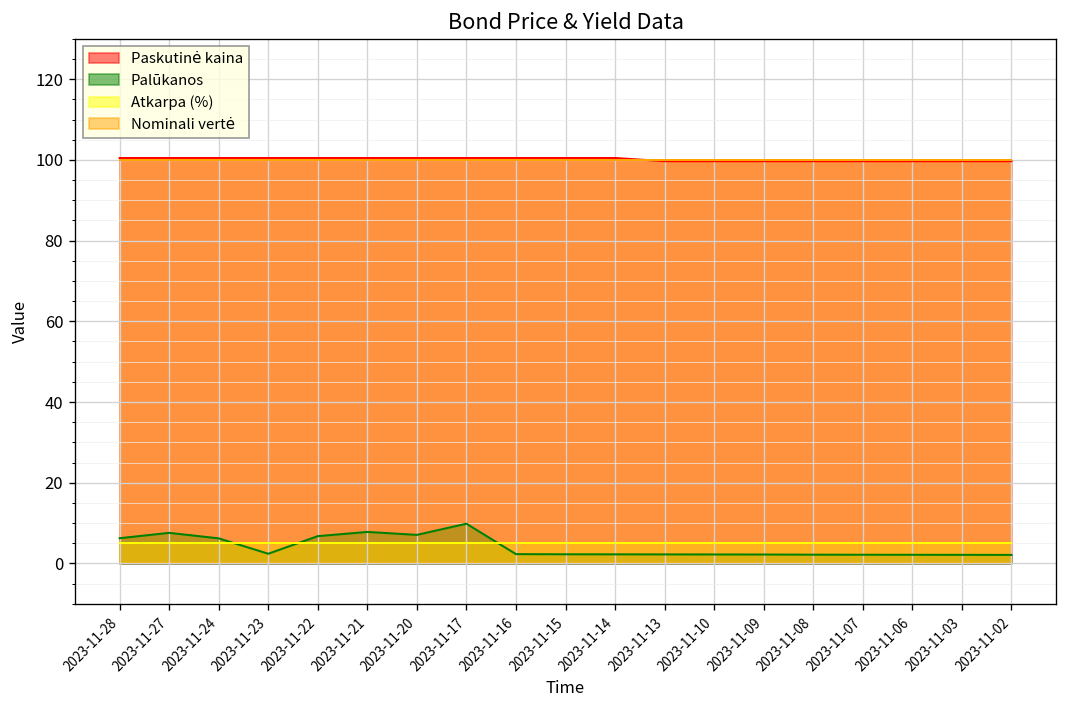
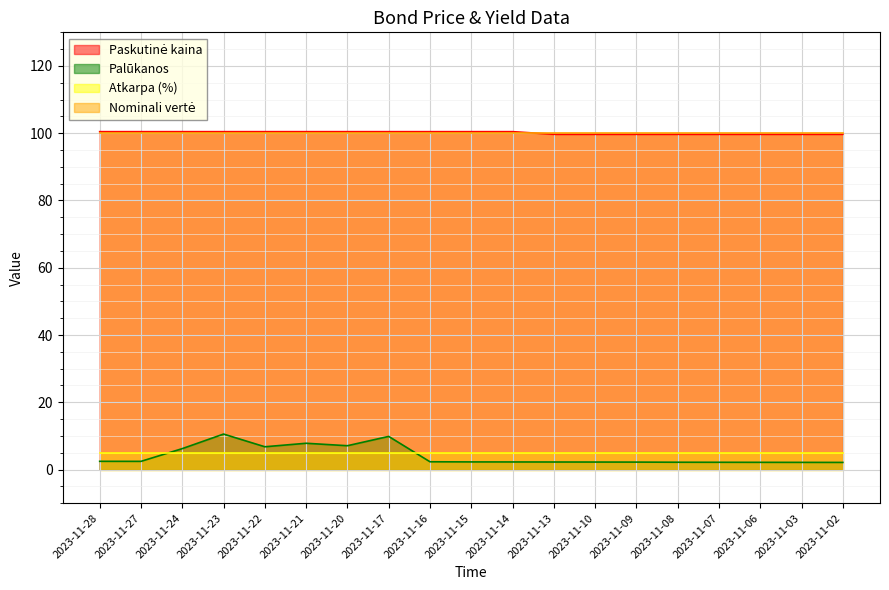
Palūkanos, 2023-11-28: 6 -> 2
Palūkanos, 2023-11-27: 8 -> 2
Palūkanos, 2023-11-23: 2 -> 11
